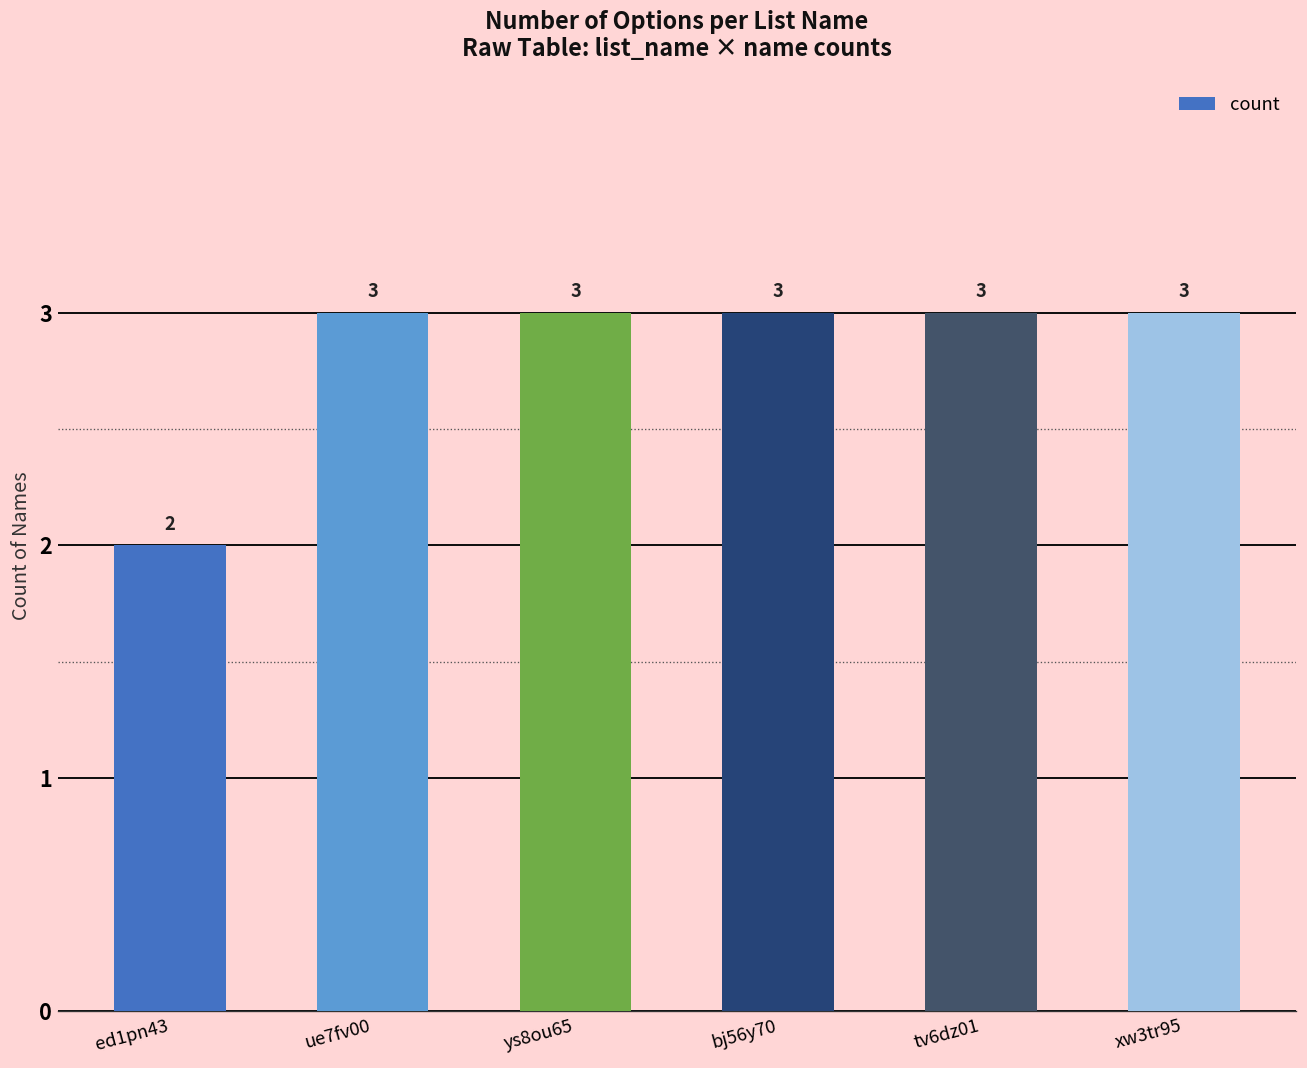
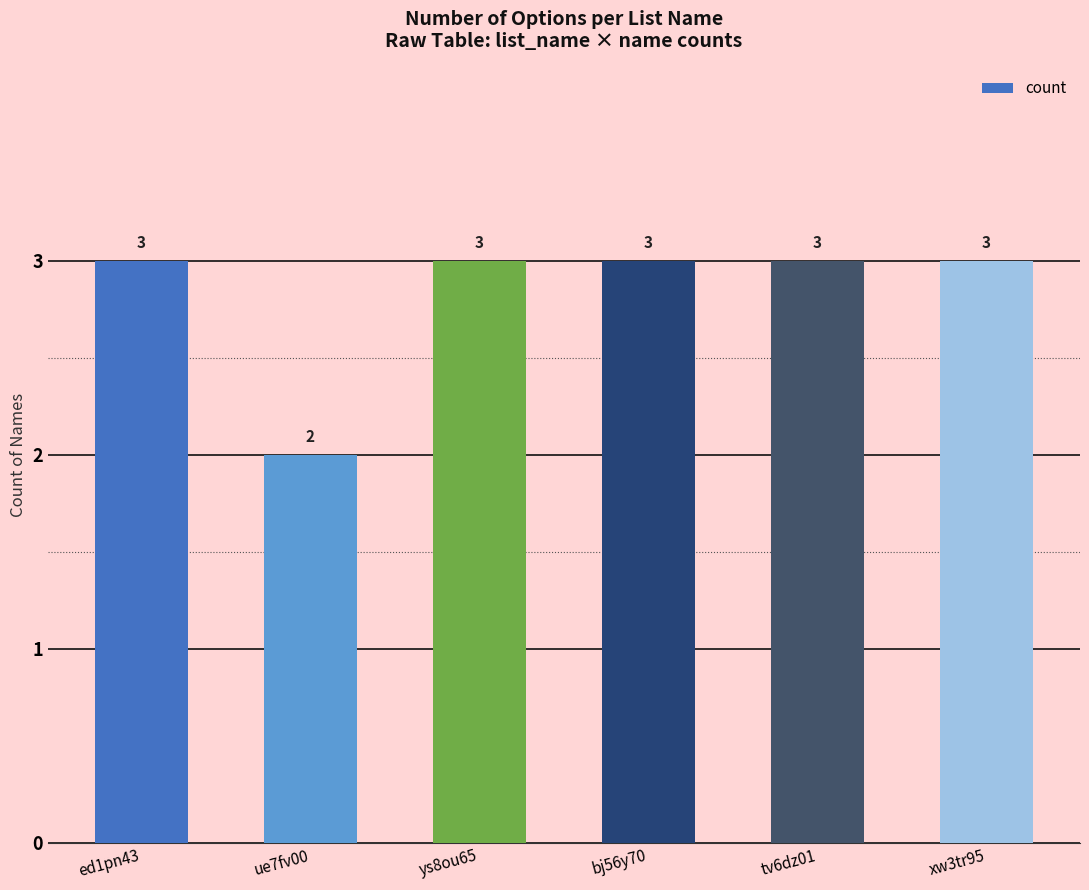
ed1pn43: 2 -> 3
ue7fv00: 3 -> 2
